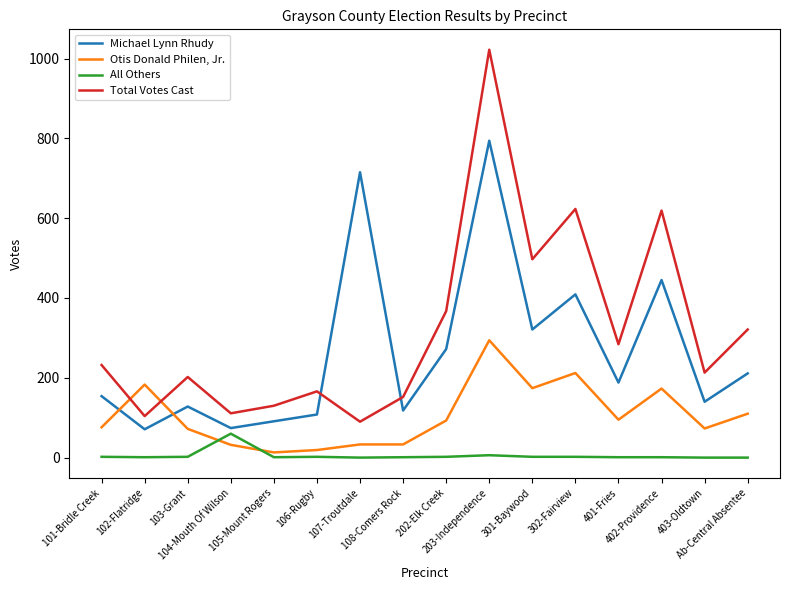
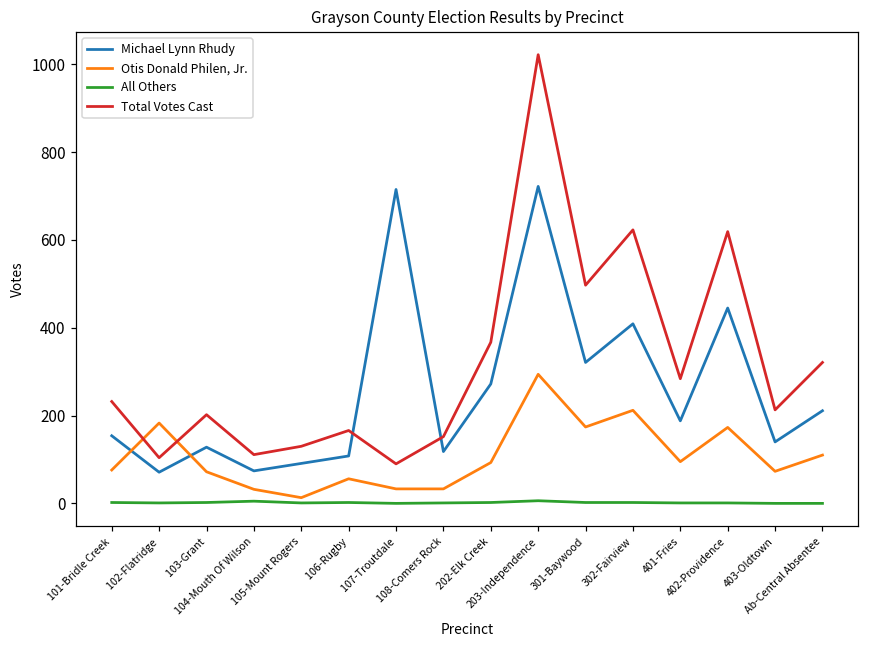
All Others, 104-Mouth Of Wilson: 60 -> 10
Otis Donald Philen, Jr., 106-Rugby: 20 -> 60
Michael Lynn Rhudy, 203-Independence: 790 -> 720
